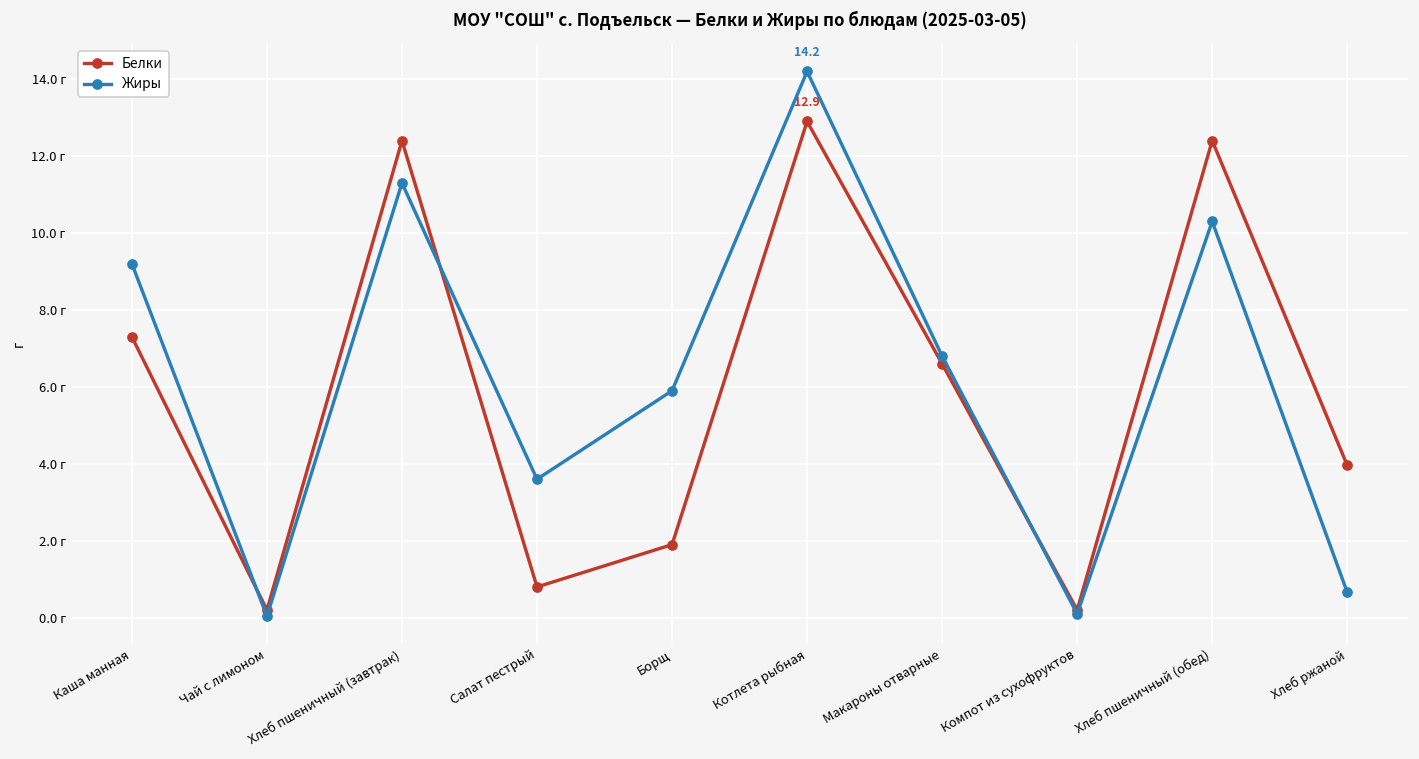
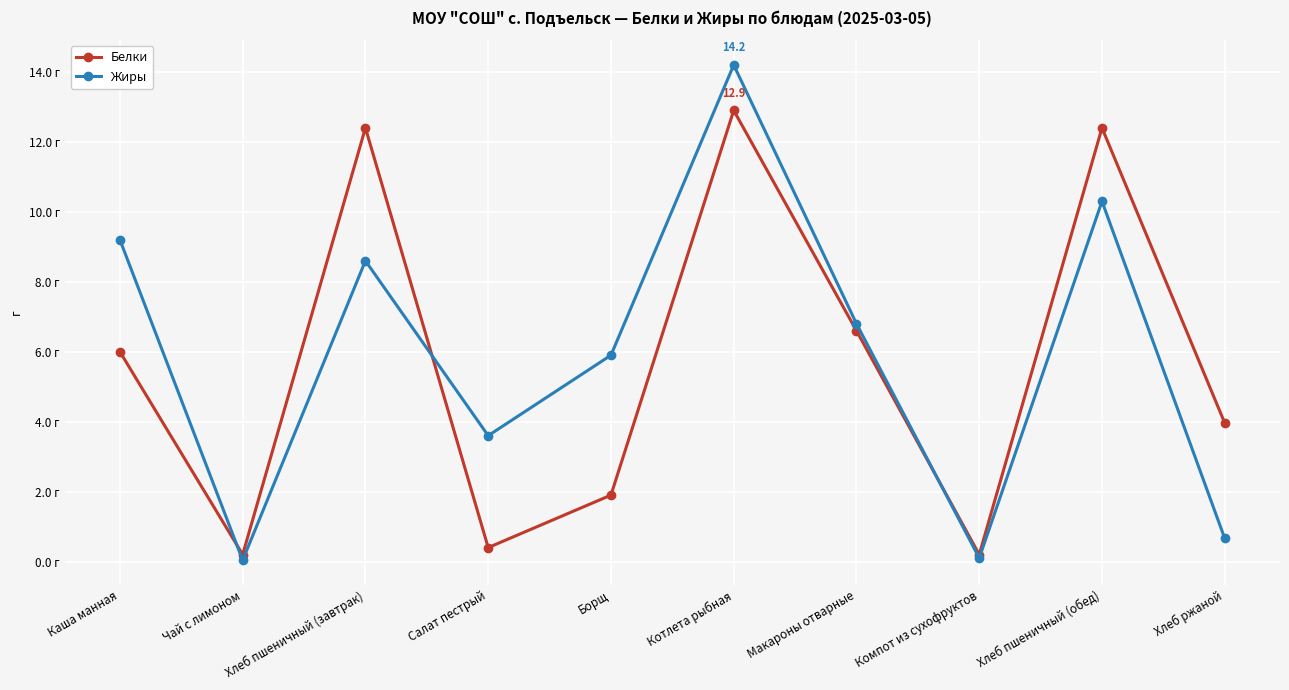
Белки, Каша манная: 7.3 г -> 6.0 г
Жиры, Хлеб пшеничный (завтрак): 11.3 г -> 8.6 г
Белки, Салат пестрый: 0.8 г -> 0.4 г
